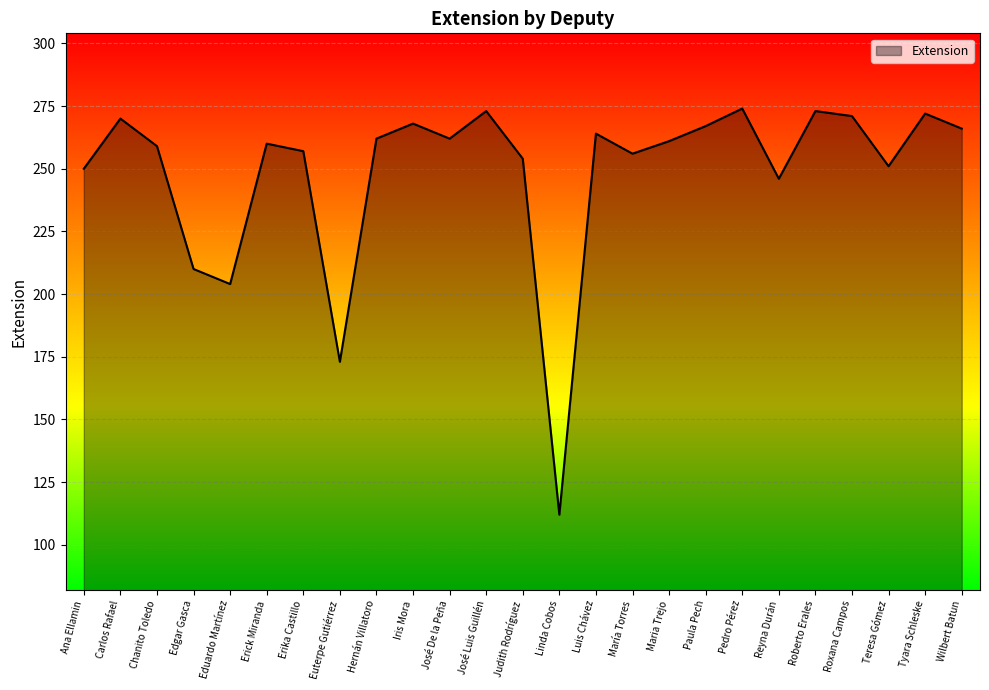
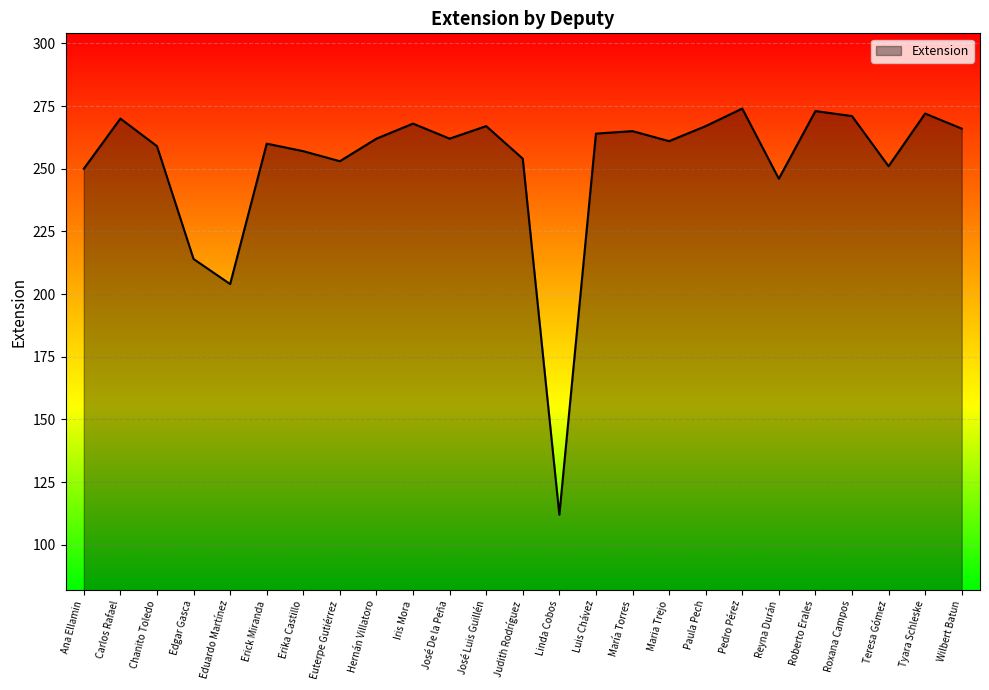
Edgar Gasca: 210 -> 214
Euterpe Gutiérrez: 173 -> 253
José Luis Guillén: 273 -> 267
María Torres: 256 -> 265
